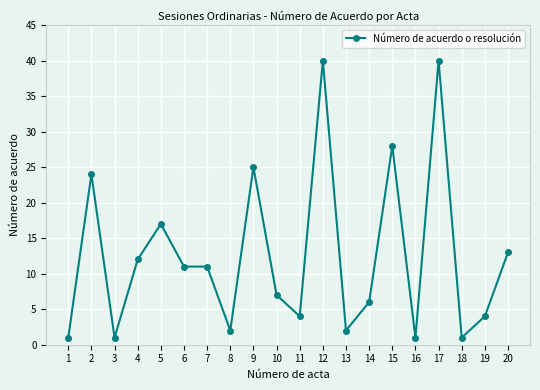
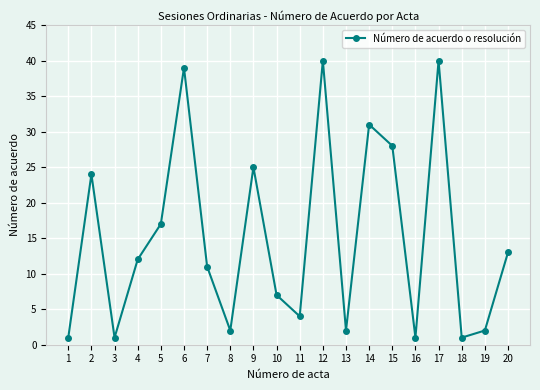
6: 11 -> 39
14: 6 -> 31
19: 4 -> 2
